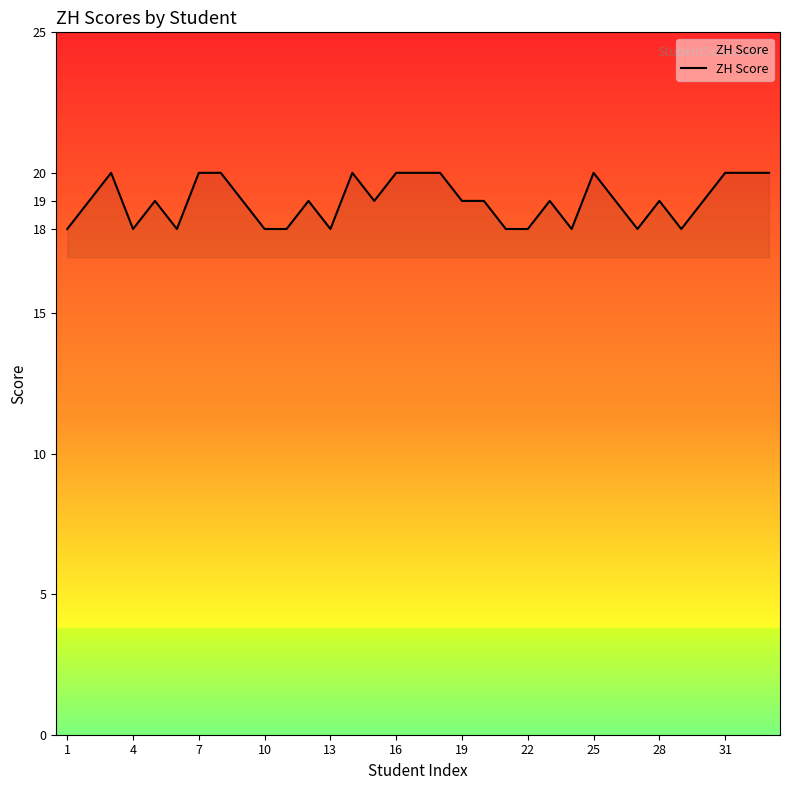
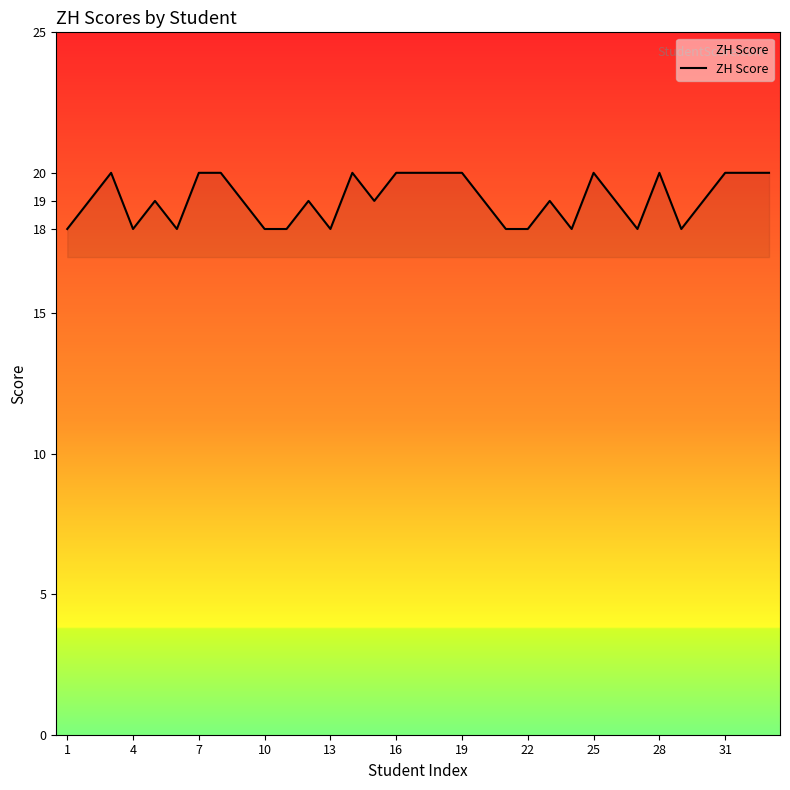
19: 19 -> 20
28: 19 -> 20
